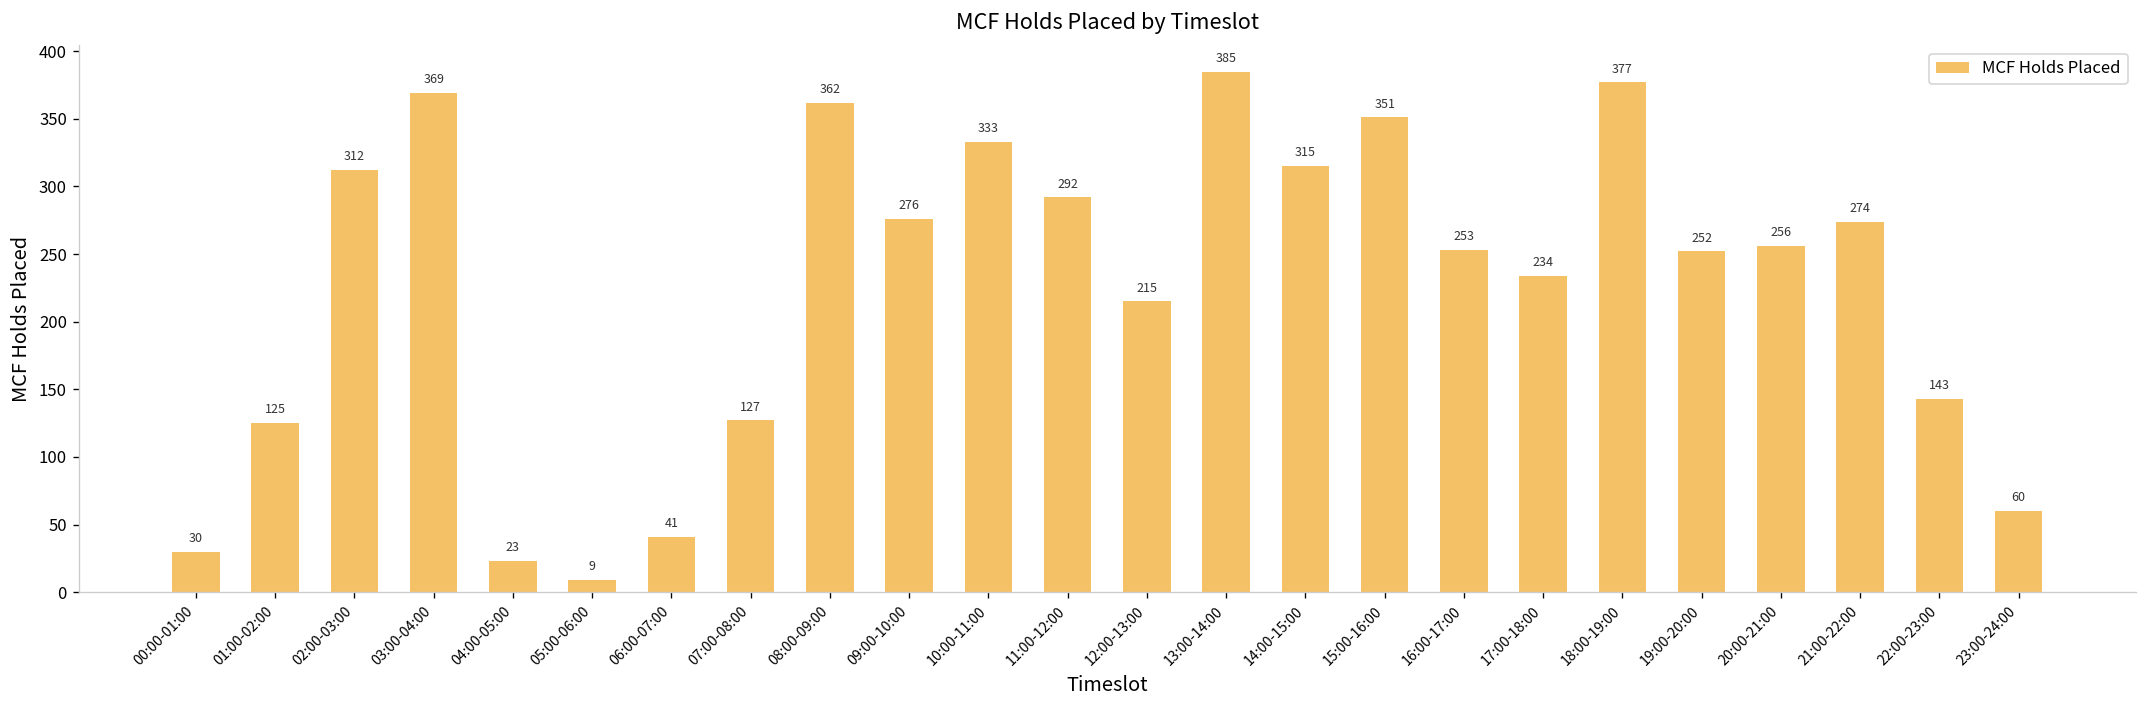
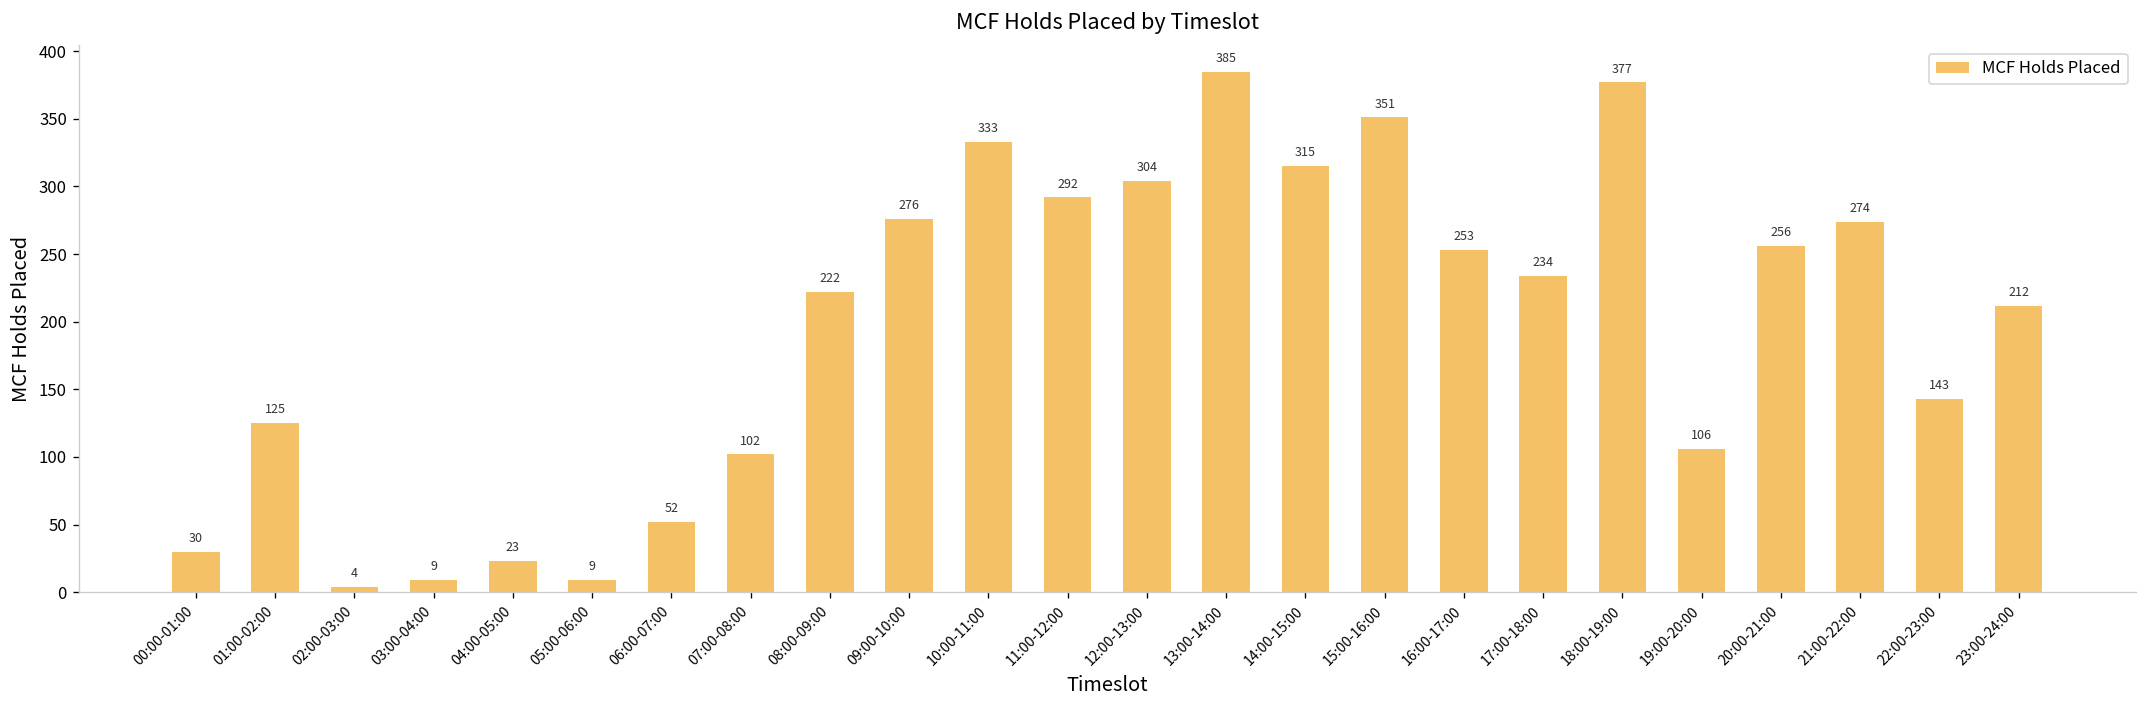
02:00-03:00: 312 -> 4
03:00-04:00: 369 -> 9
06:00-07:00: 41 -> 52
07:00-08:00: 127 -> 102
08:00-09:00: 362 -> 222
12:00-13:00: 215 -> 304
19:00-20:00: 252 -> 106
23:00-24:00: 60 -> 212
